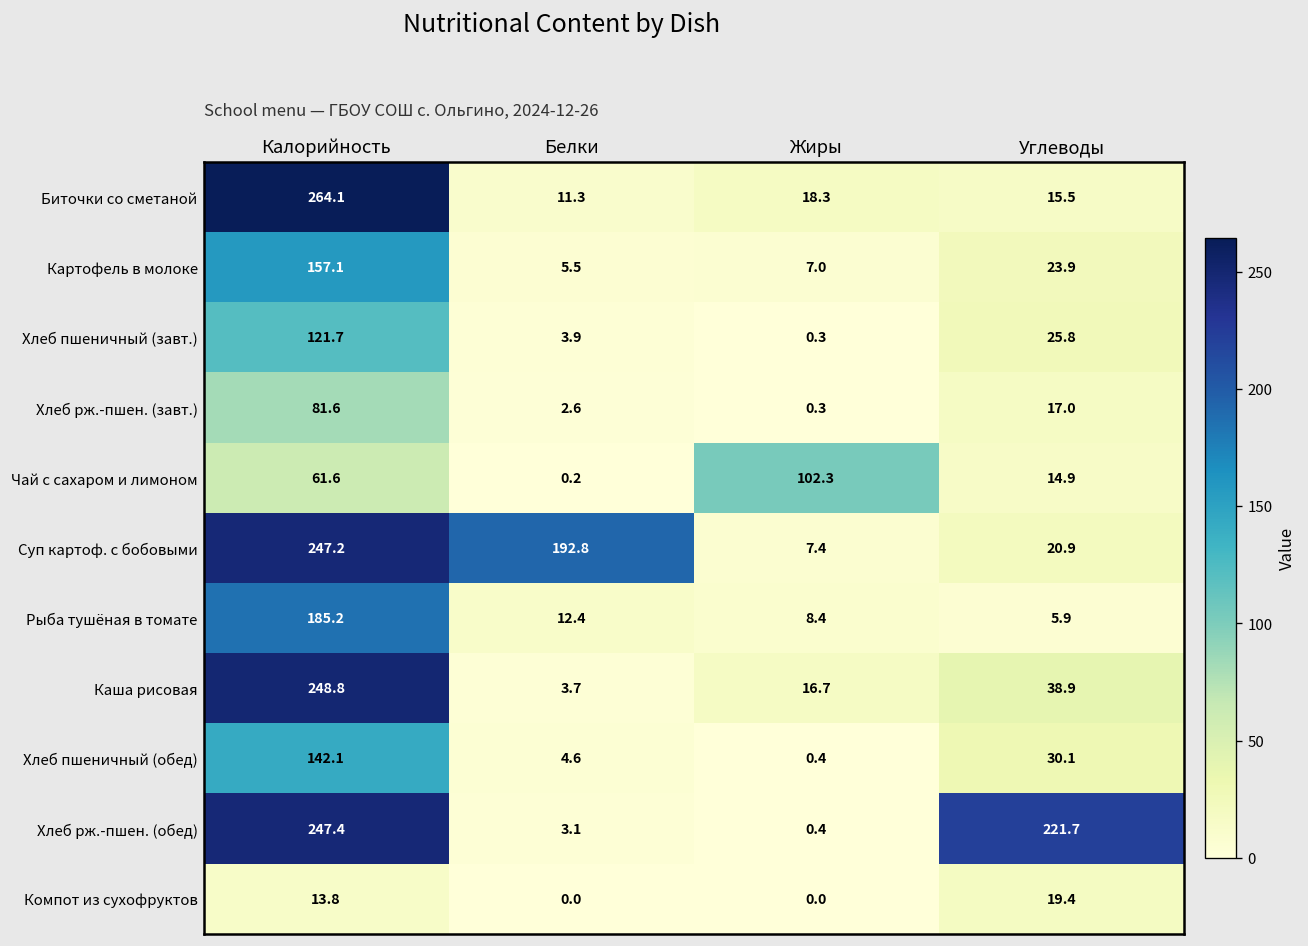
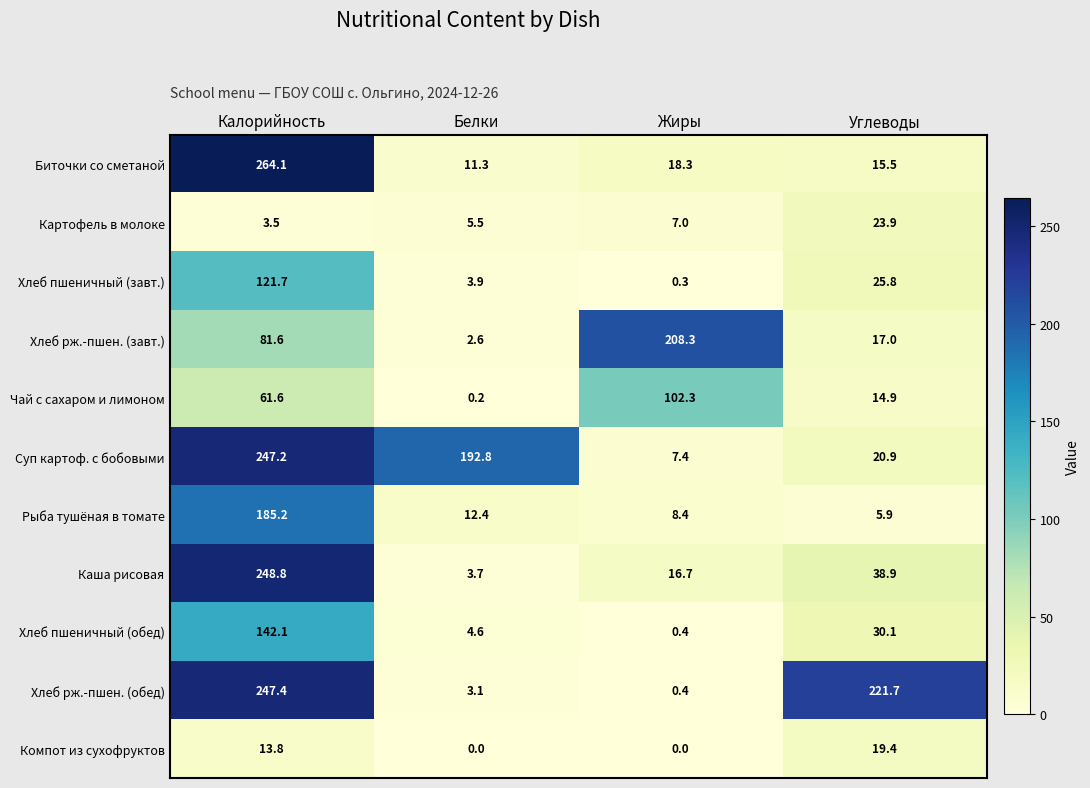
Картофель в молоке, Калорийность: 157.1 -> 3.5
Хлеб рж.-пшен. (завт.), Жиры: 0.3 -> 208.3
